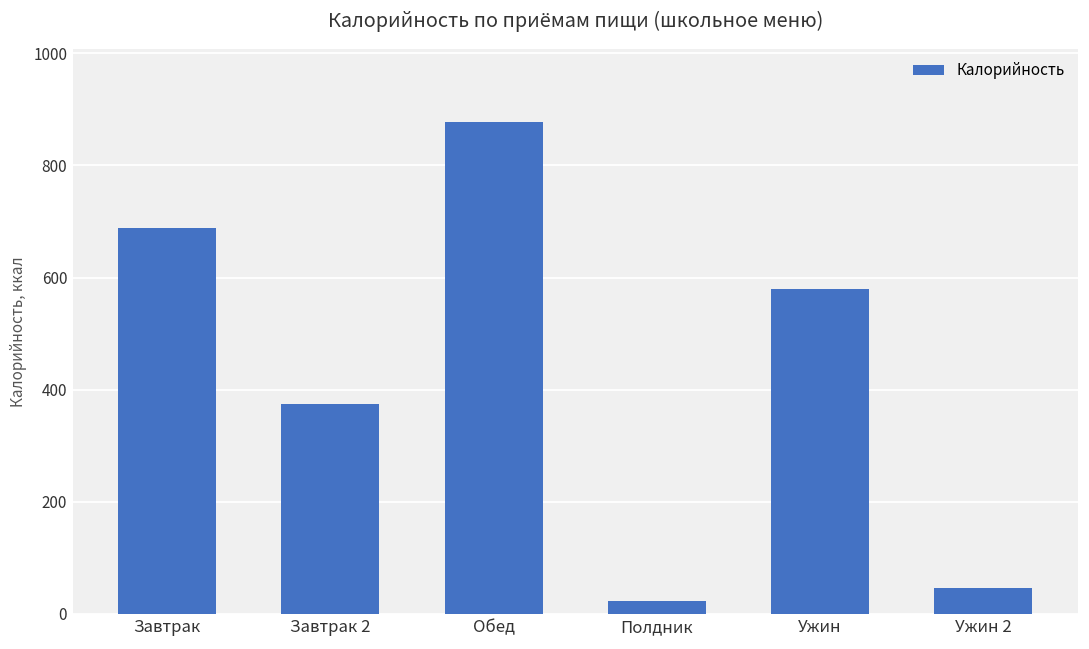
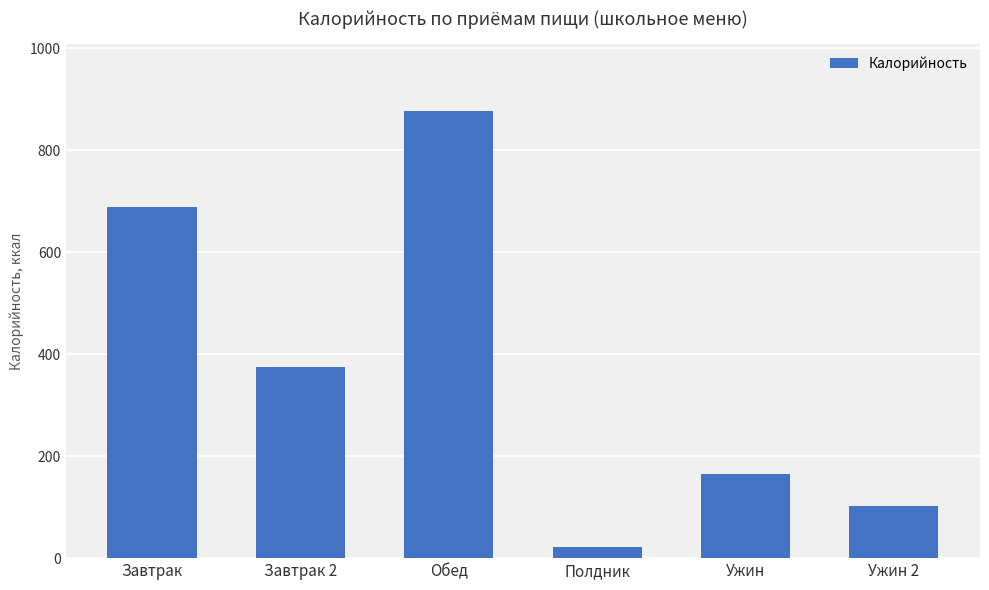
Ужин: 580 -> 170
Ужин 2: 50 -> 100
